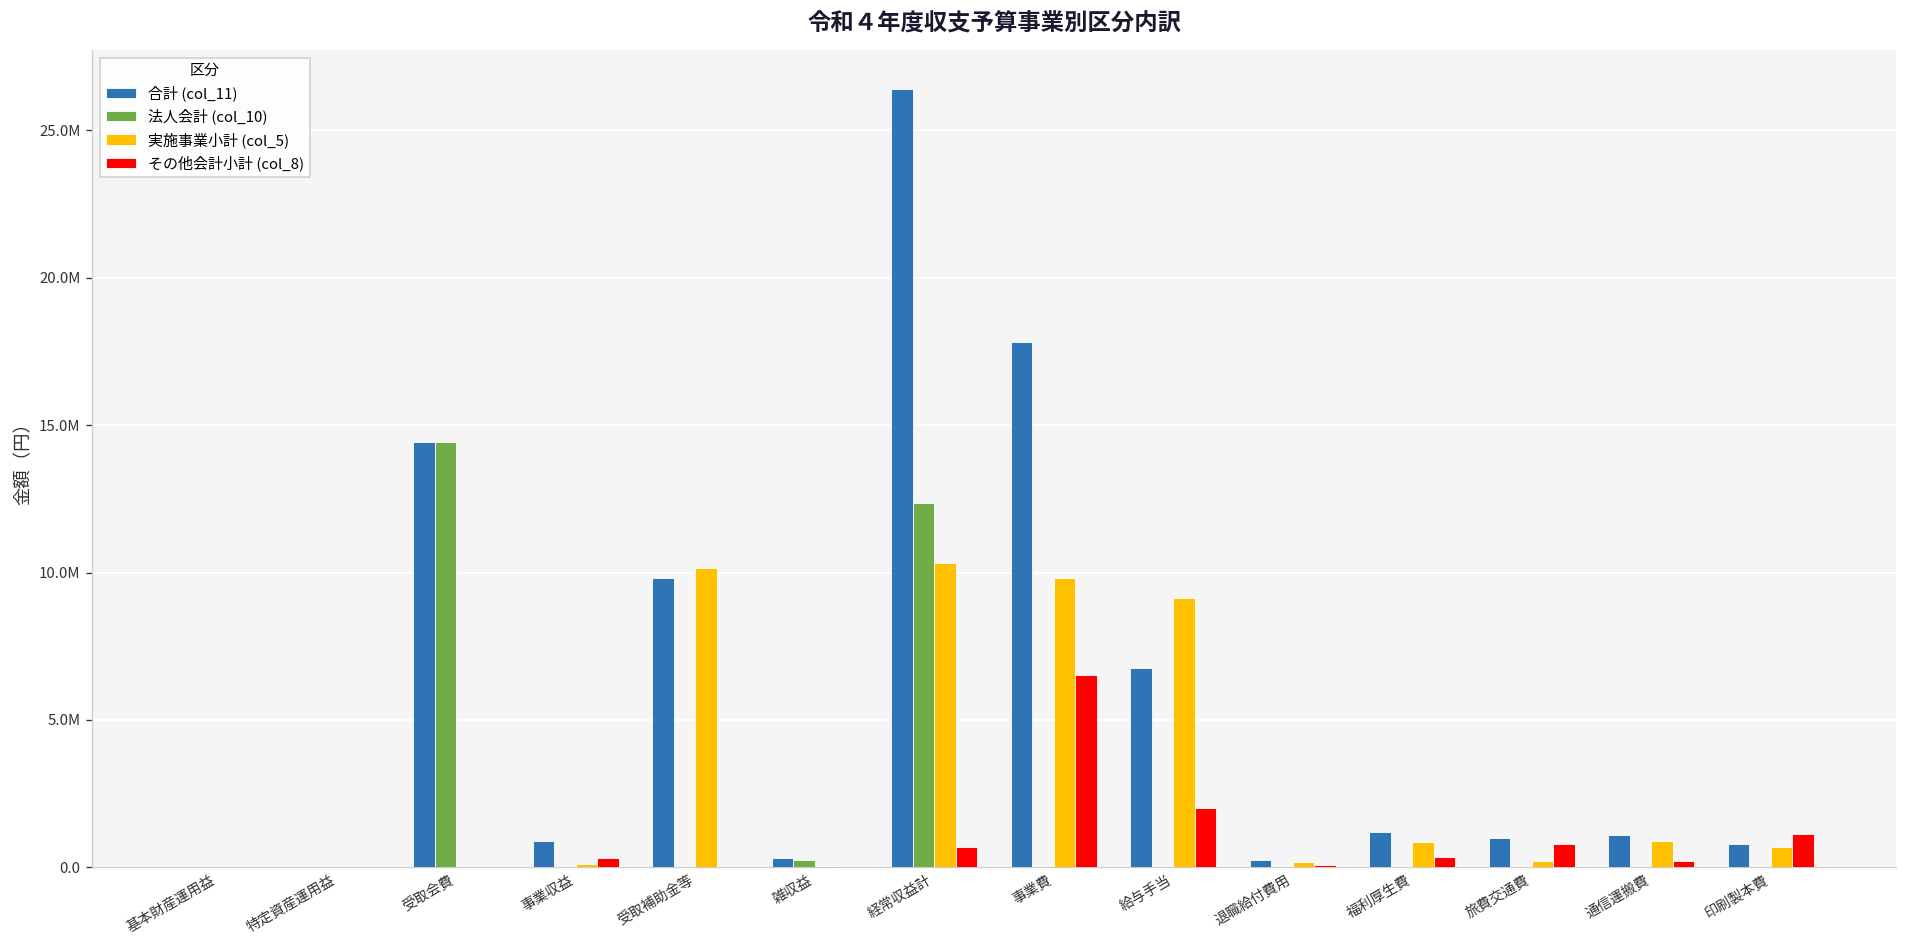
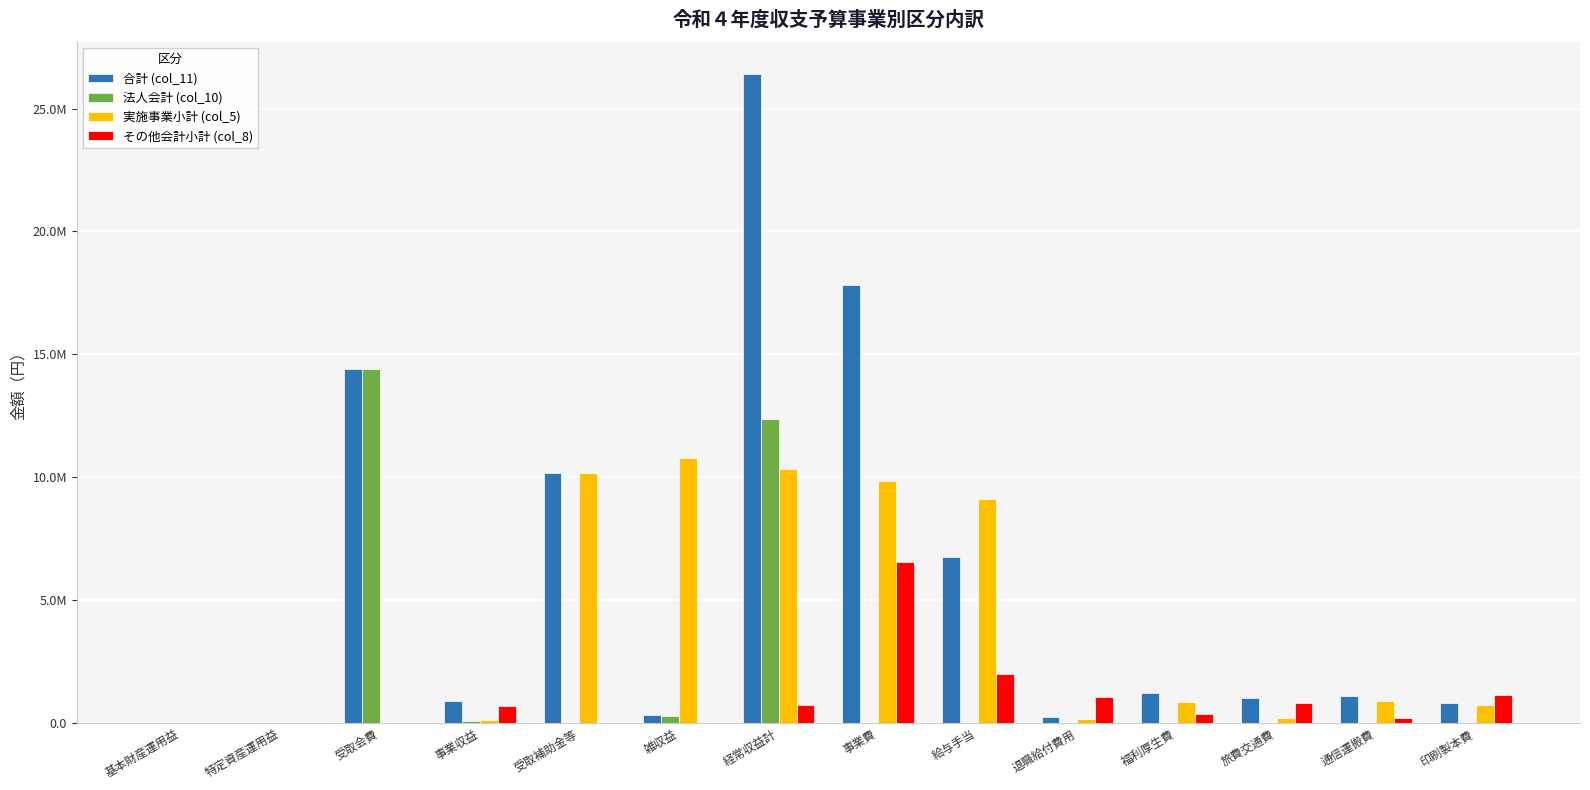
その他会計小計 (col_8), 事業収益: 300000 -> 700000
合計 (col_11), 受取補助金等: 9800000 -> 10200000
実施事業小計 (col_5), 雑収益: 0 -> 10800000
その他会計小計 (col_8), 退職給付費用: 100000 -> 1100000
